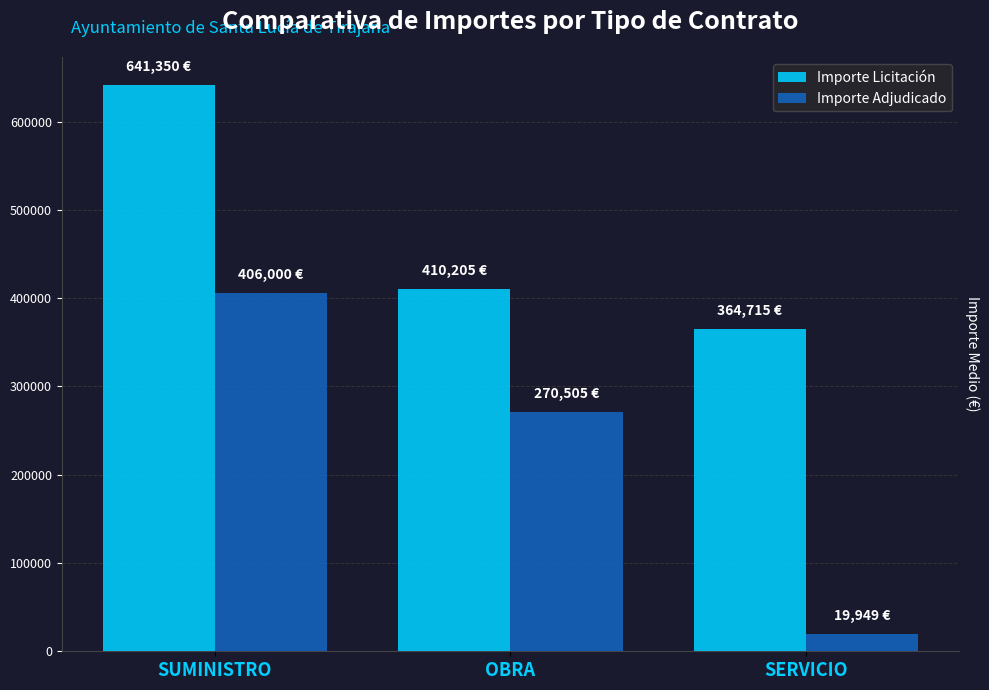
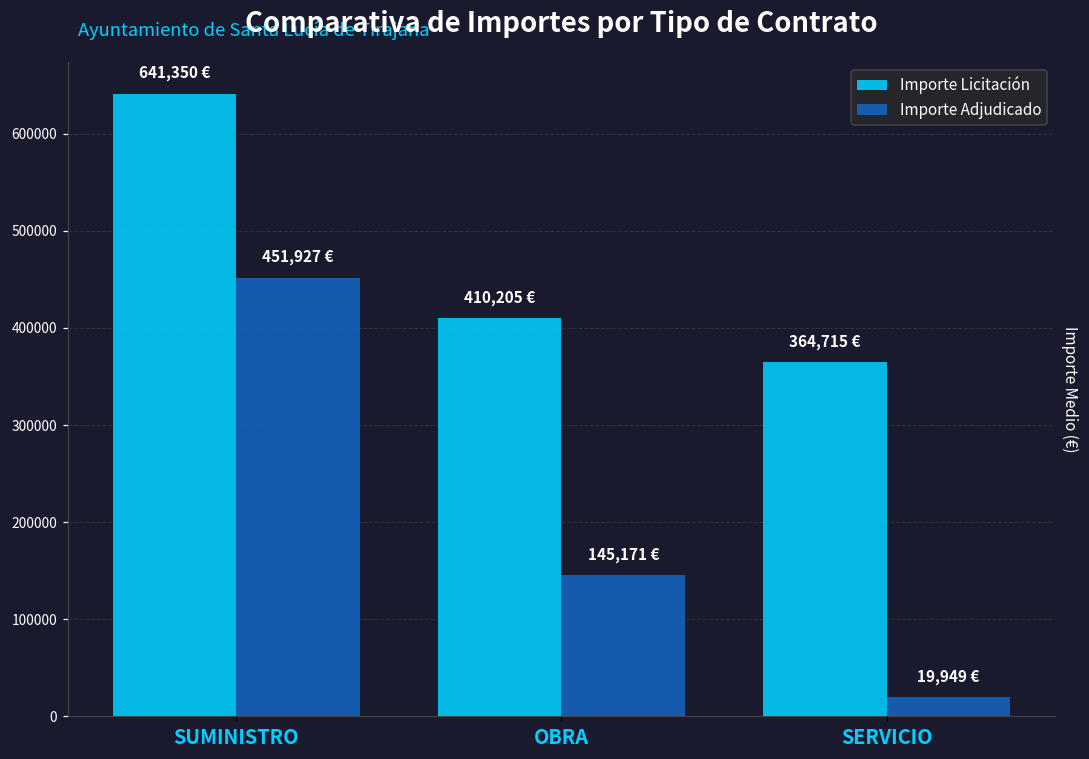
Importe Adjudicado, SUMINISTRO: 406,000 -> 451,927
Importe Adjudicado, OBRA: 270,505 -> 145,171
